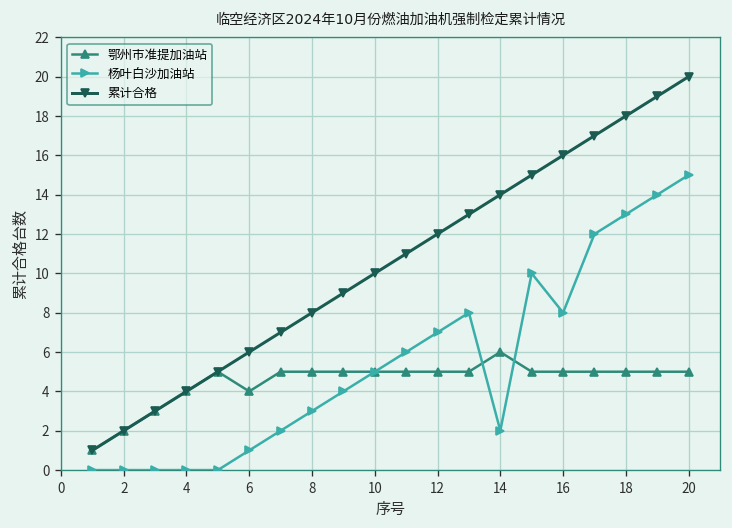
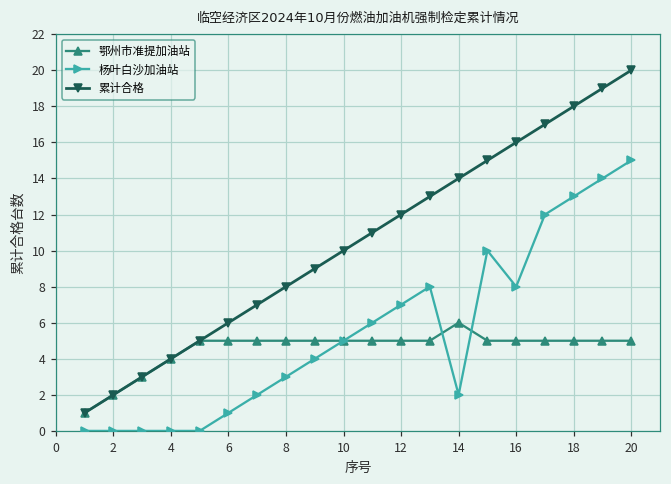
鄂州市准提加油站, 6: 4 -> 5
